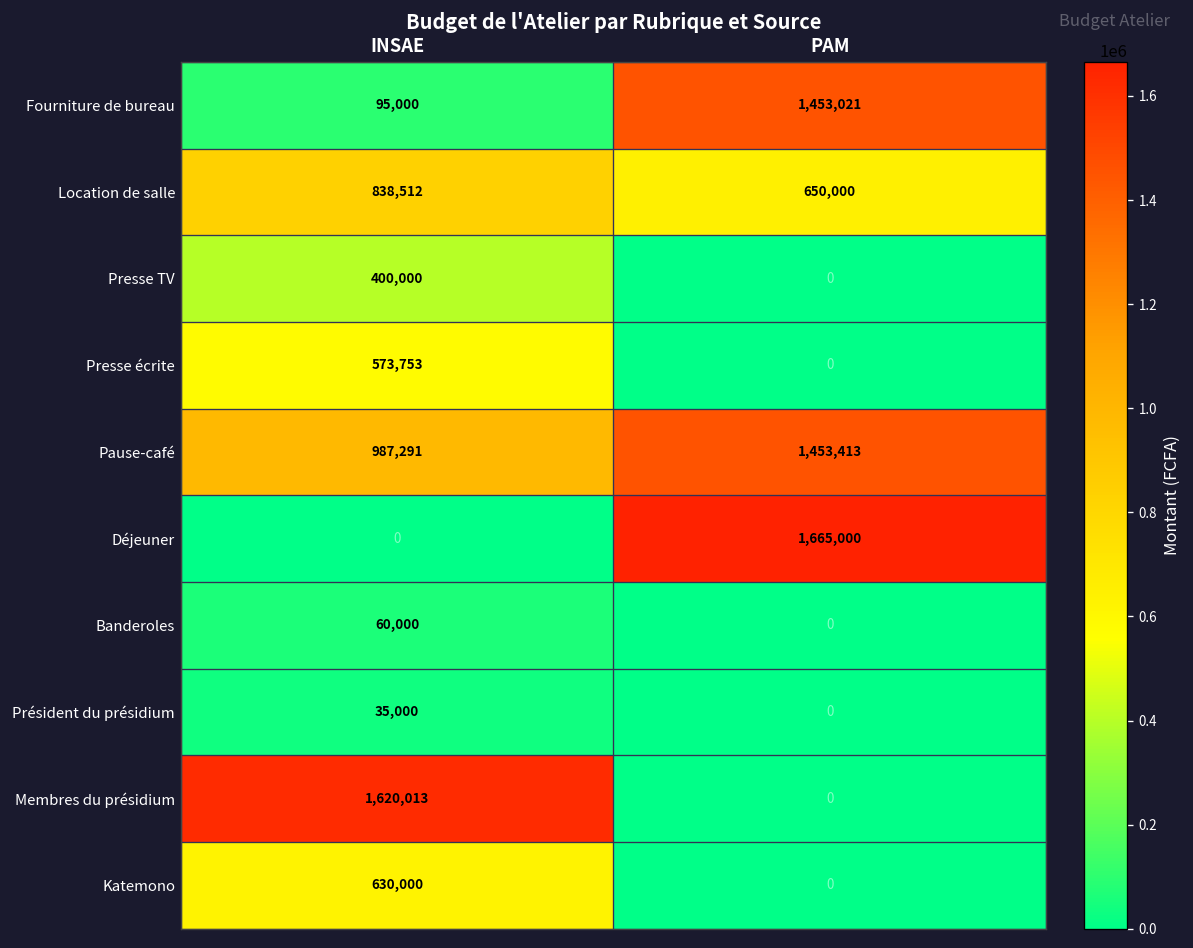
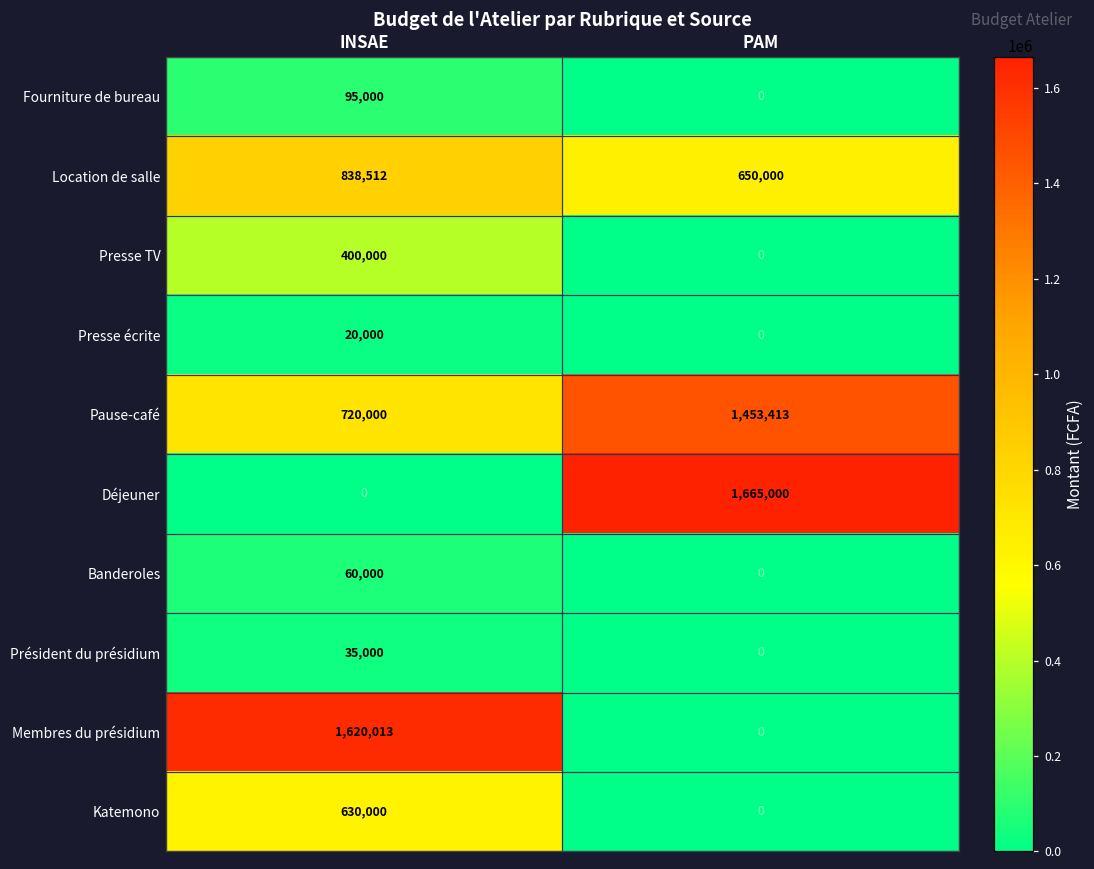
Fourniture de bureau, PAM: 1,453,021 -> 0
Presse écrite, INSAE: 573,753 -> 20,000
Pause-café, INSAE: 987,291 -> 720,000
